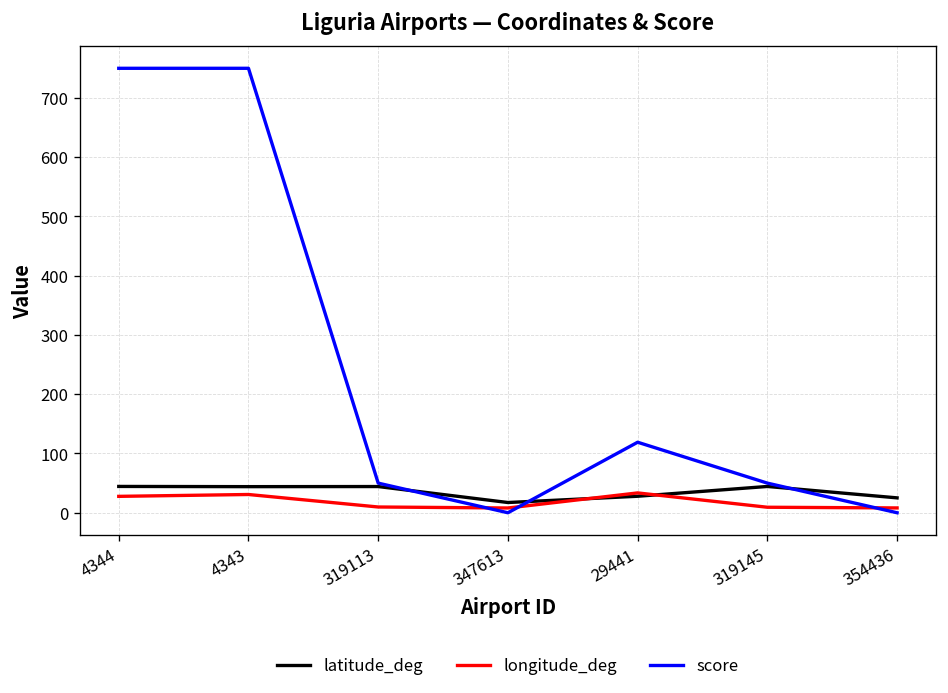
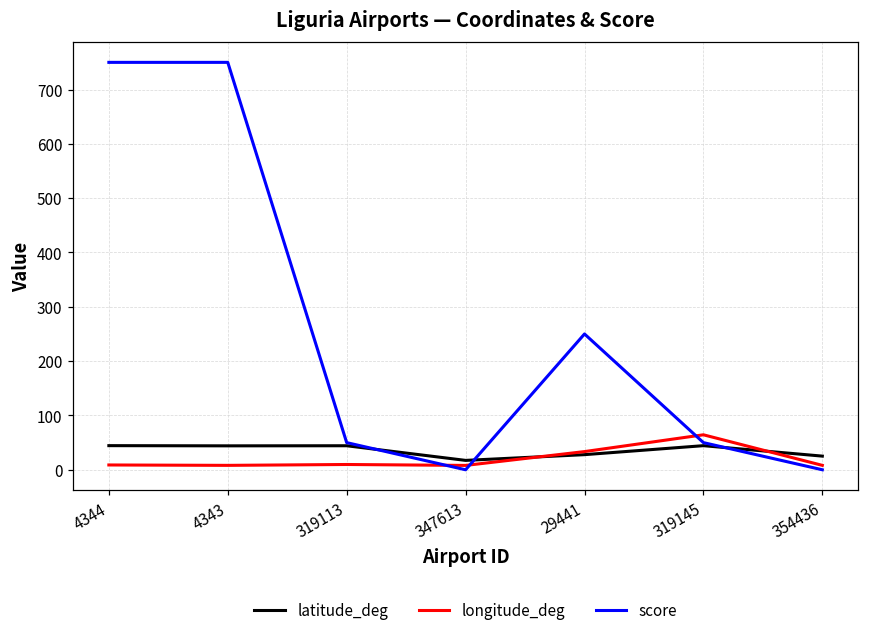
longitude_deg, 4344: 30 -> 10
longitude_deg, 4343: 30 -> 10
score, 29441: 120 -> 250
longitude_deg, 319145: 10 -> 60
